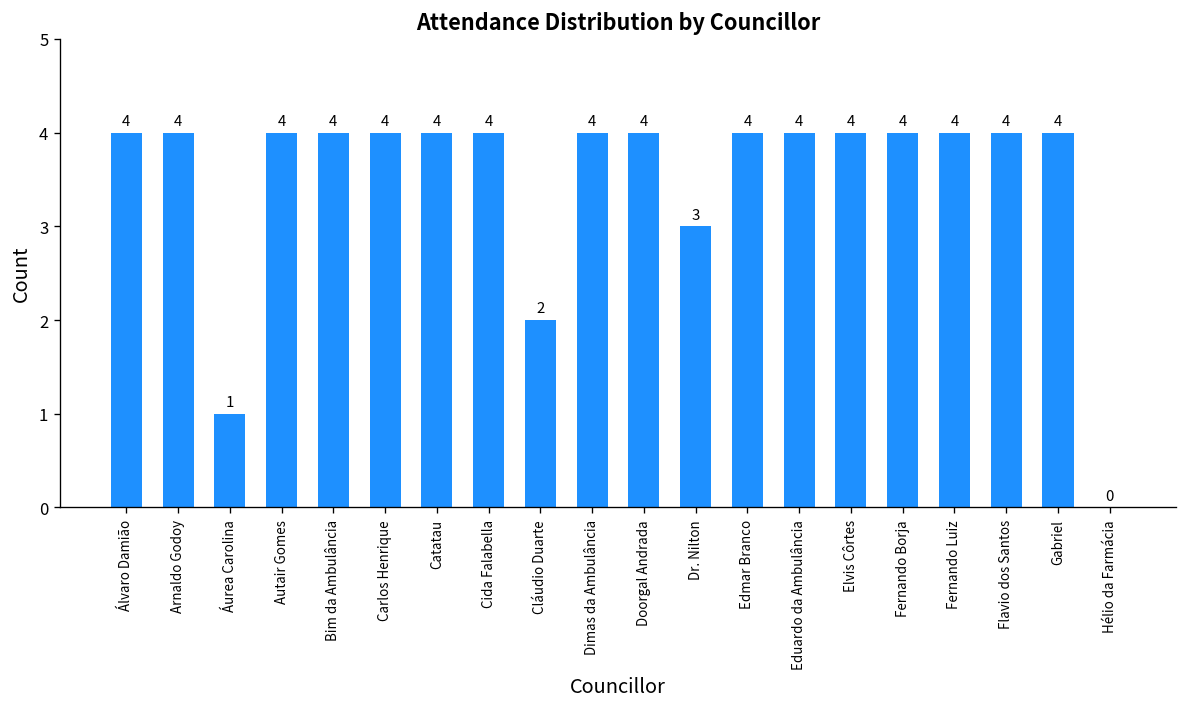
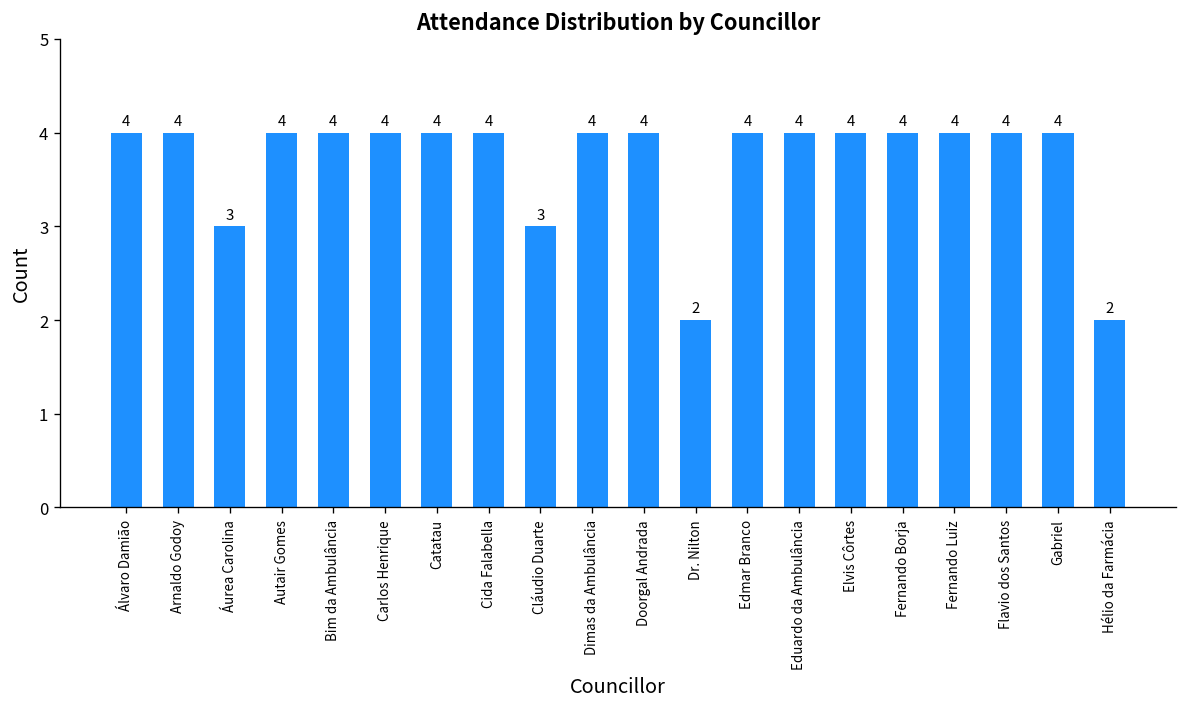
Áurea Carolina: 1 -> 3
Cláudio Duarte: 2 -> 3
Dr. Nilton: 3 -> 2
Hélio da Farmácia: 0 -> 2
